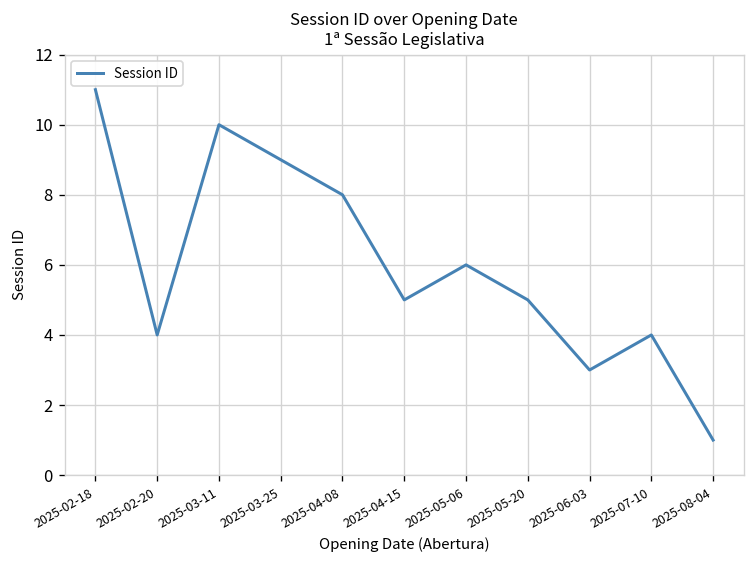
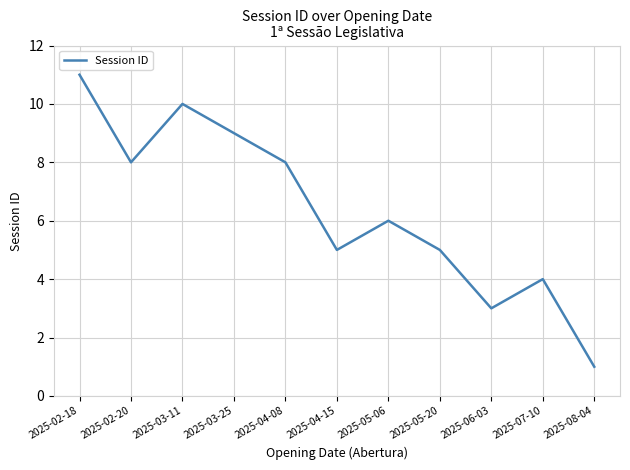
2025-02-20: 4 -> 8
